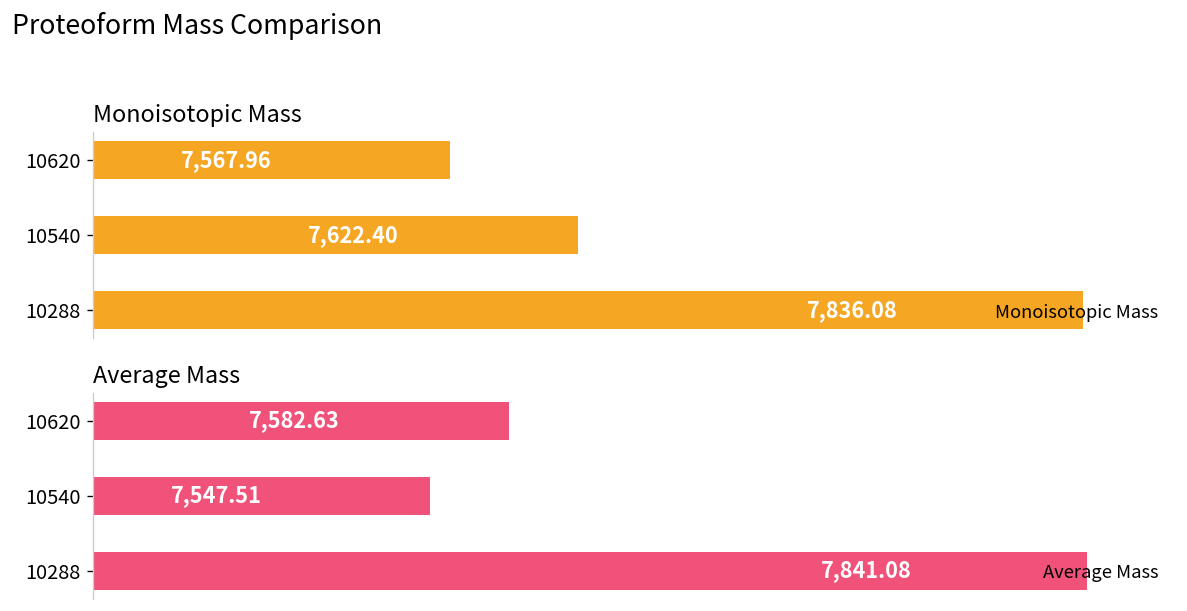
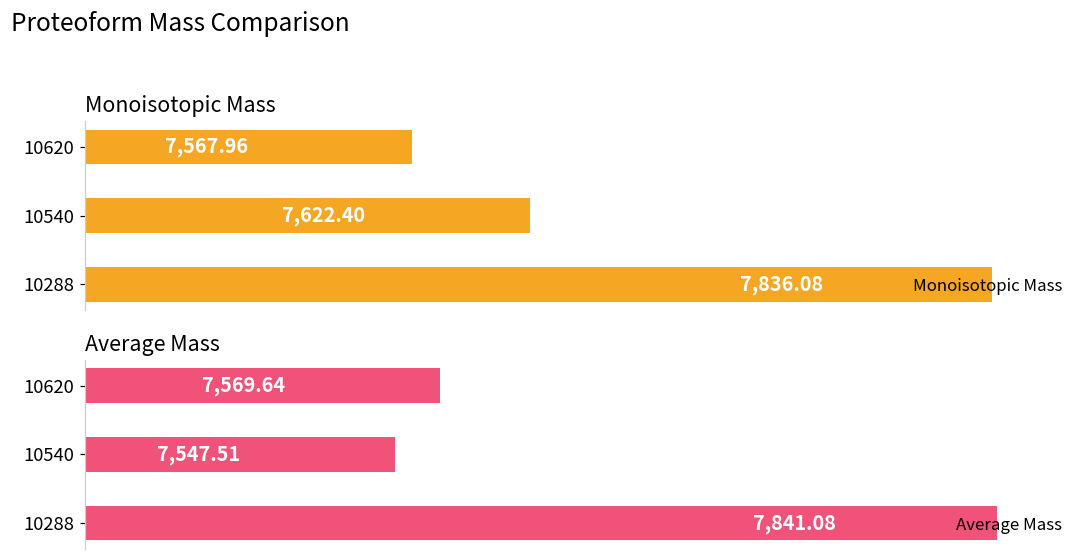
Average Mass, 10620: 7,582.63 -> 7,569.64
